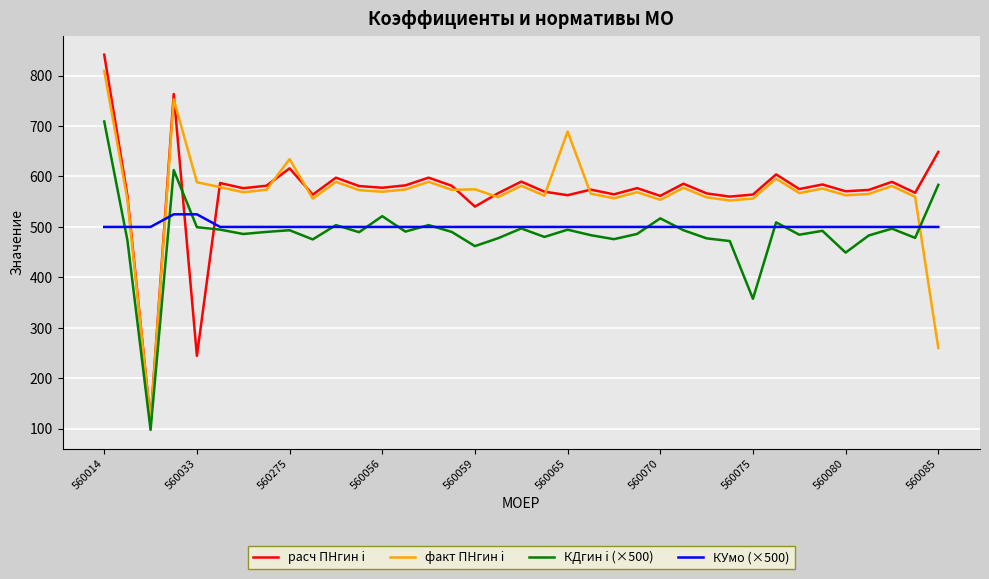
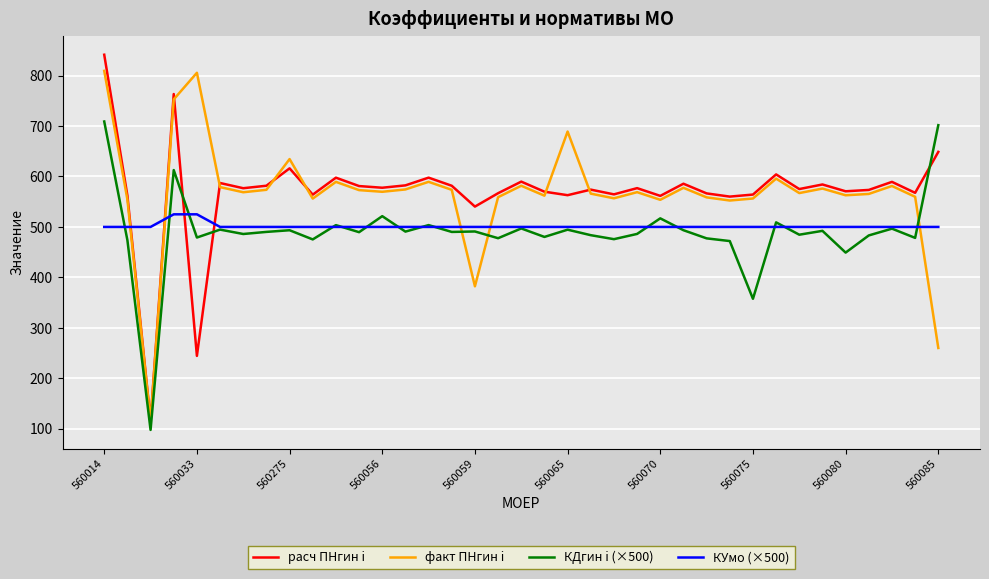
факт ПНгин i, 560033: 590 -> 810
КДгин i (×500), 560033: 500 -> 480
факт ПНгин i, 560059: 570 -> 380
КДгин i (×500), 560059: 460 -> 490
КДгин i (×500), 560085: 580 -> 700
